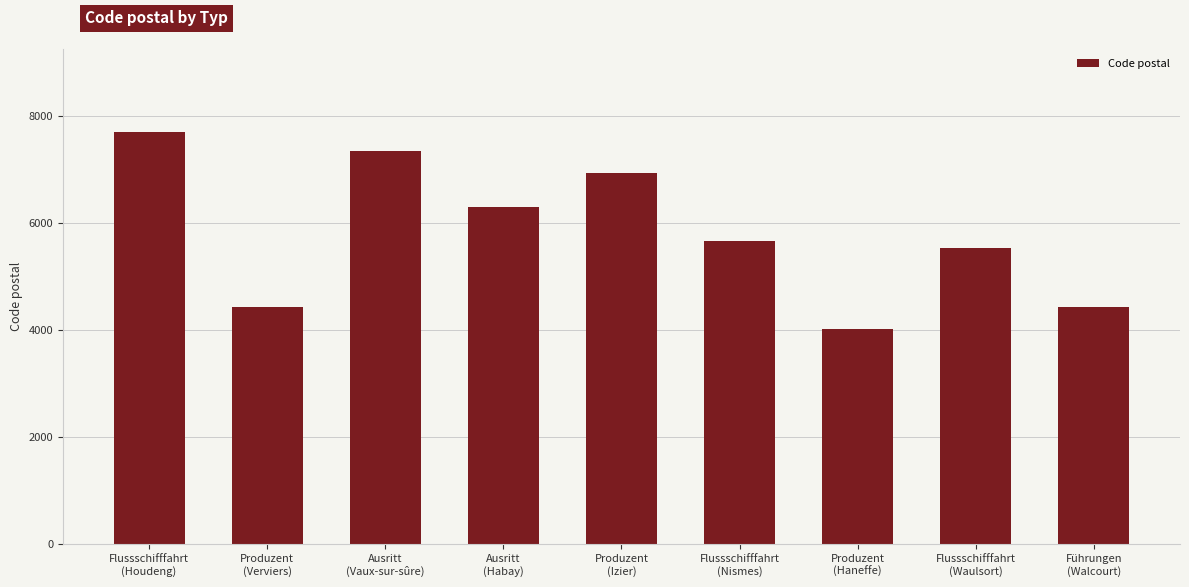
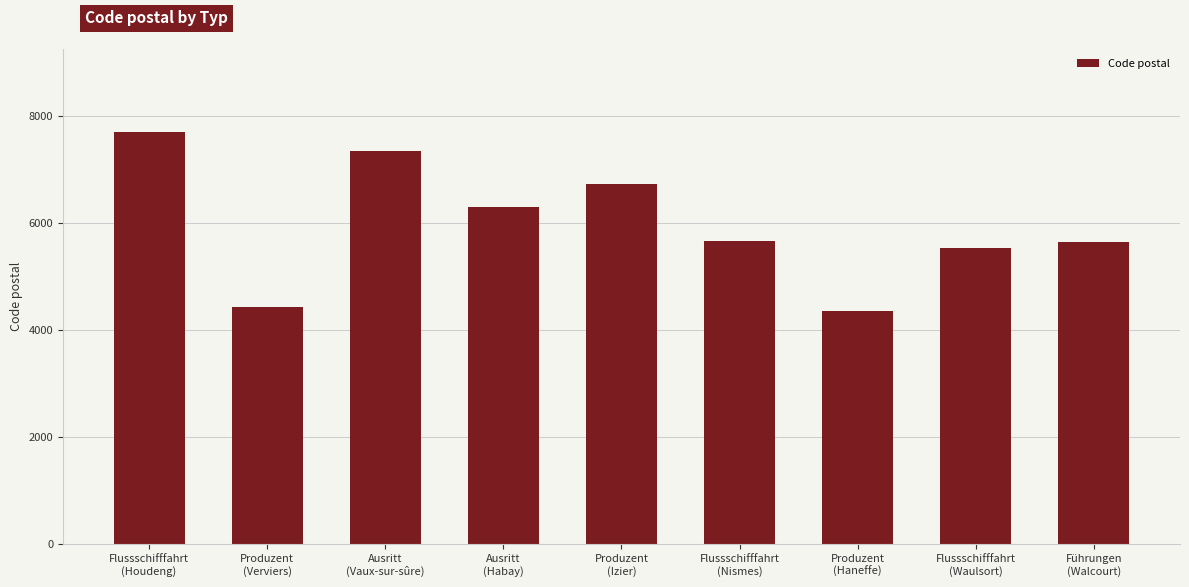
Produzent (Izier): 6900 -> 6700
Produzent (Haneffe): 4000 -> 4400
Führungen (Walcourt): 4400 -> 5700
